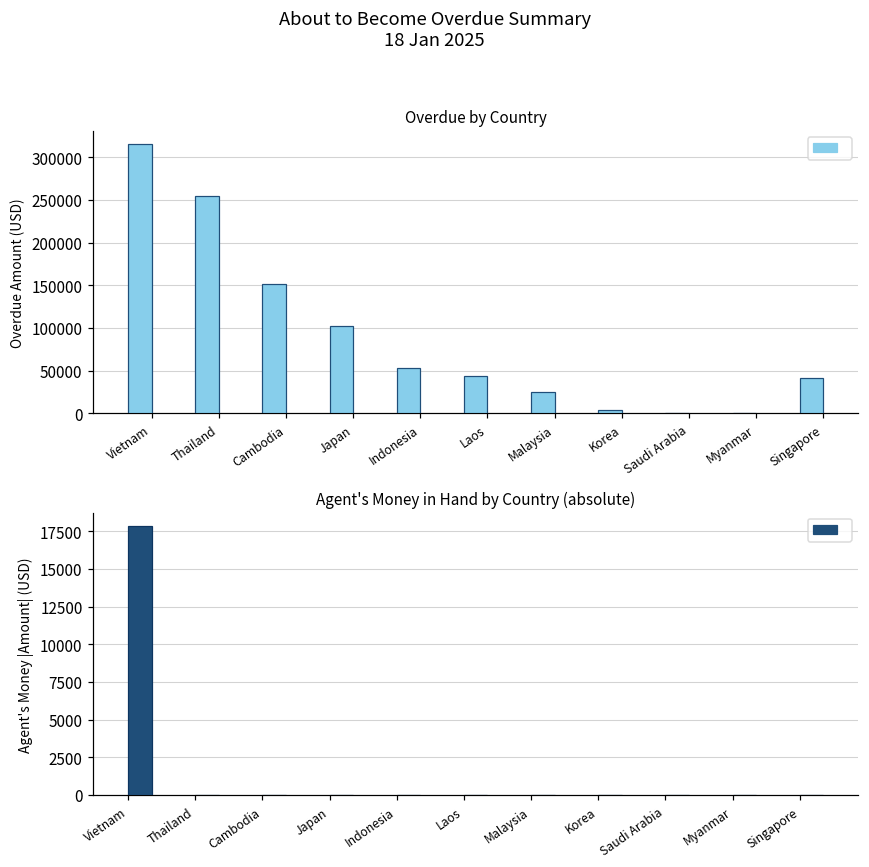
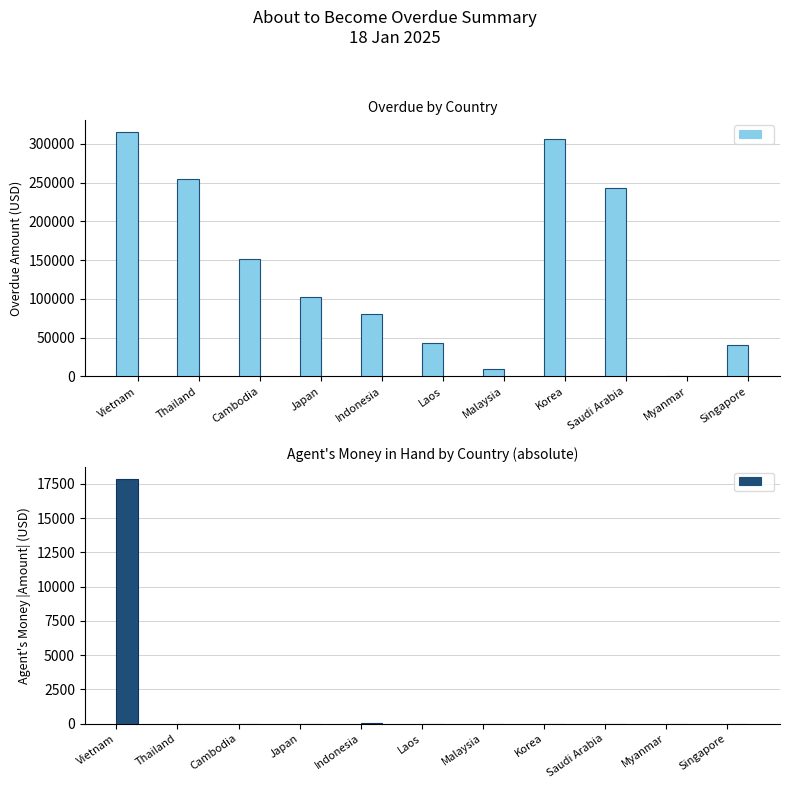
Overdue by Country, Indonesia: 50000 -> 80000
Overdue by Country, Malaysia: 30000 -> 10000
Overdue by Country, Korea: 0 -> 310000
Overdue by Country, Saudi Arabia: 0 -> 240000
